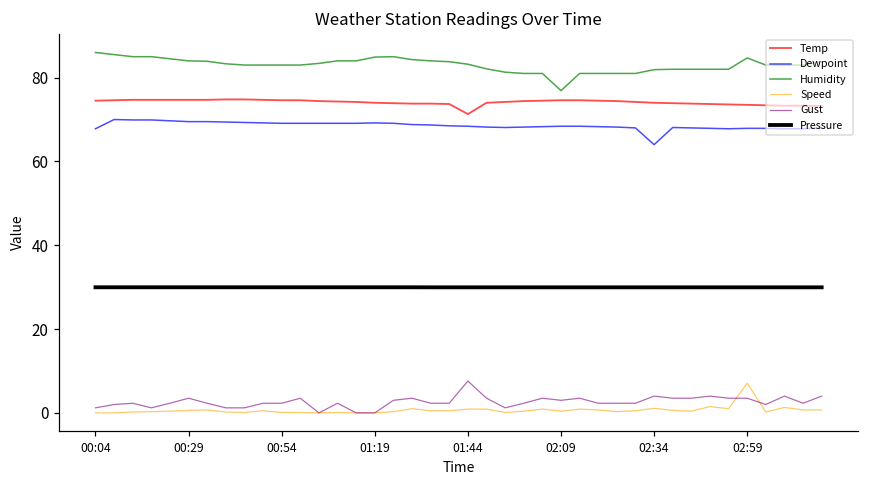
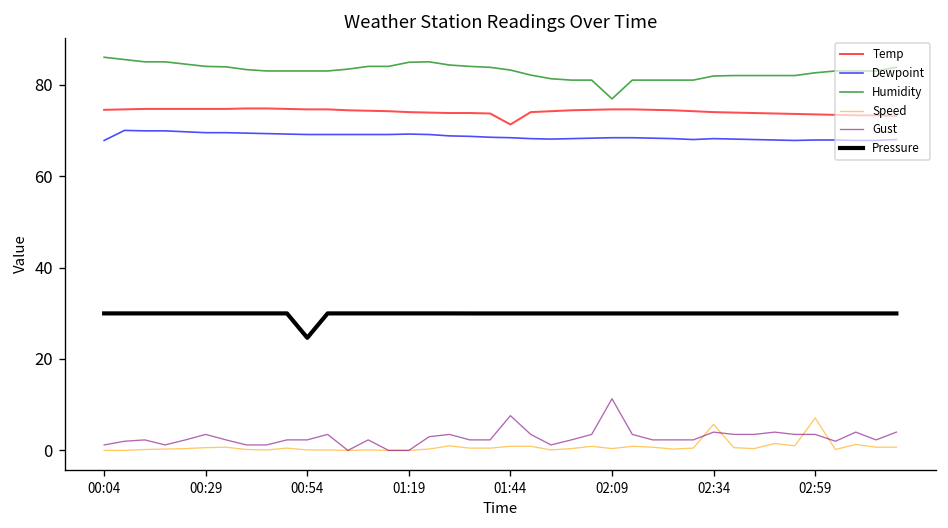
Pressure, 00:54: 30 -> 25
Gust, 02:09: 3 -> 11
Dewpoint, 02:34: 64 -> 68
Speed, 02:34: 1 -> 6
Humidity, 02:59: 85 -> 83
